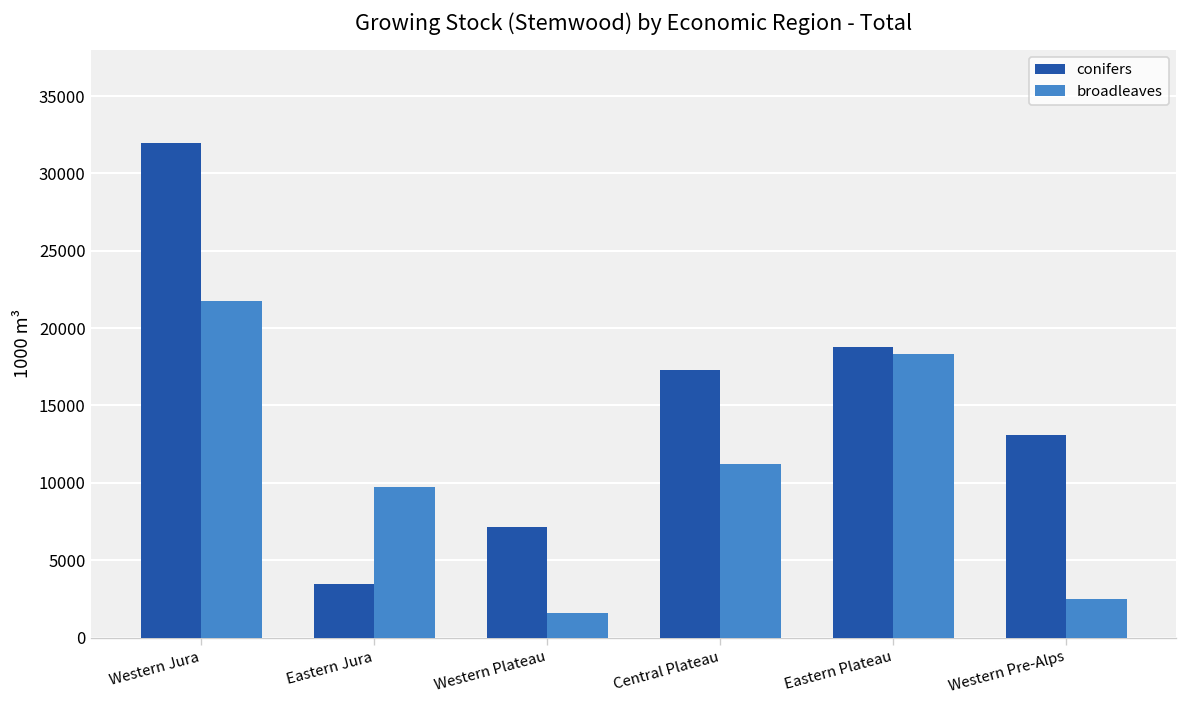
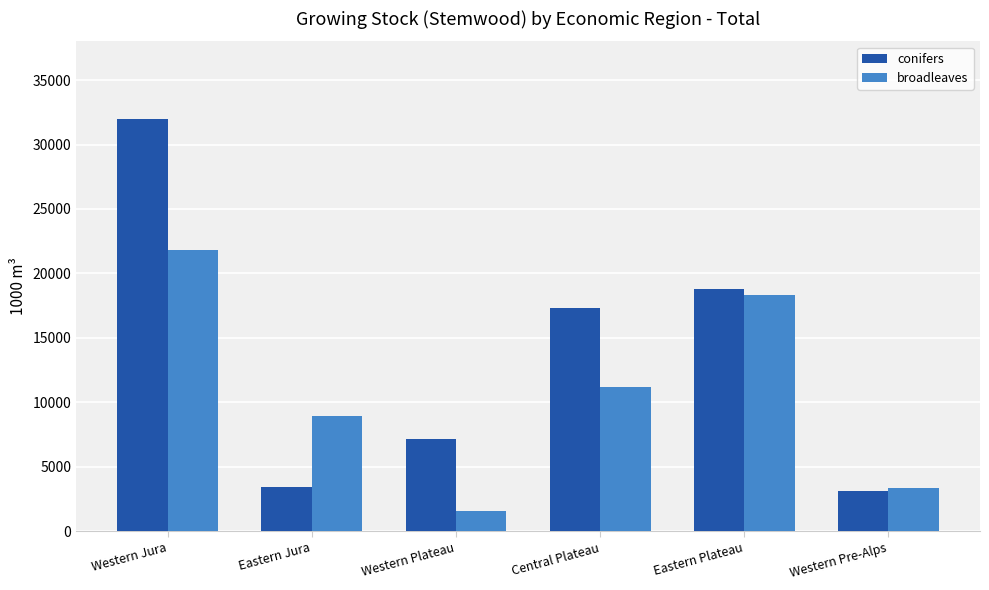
broadleaves, Eastern Jura: 9700 -> 8900
conifers, Western Pre-Alps: 13100 -> 3100
broadleaves, Western Pre-Alps: 2500 -> 3300
